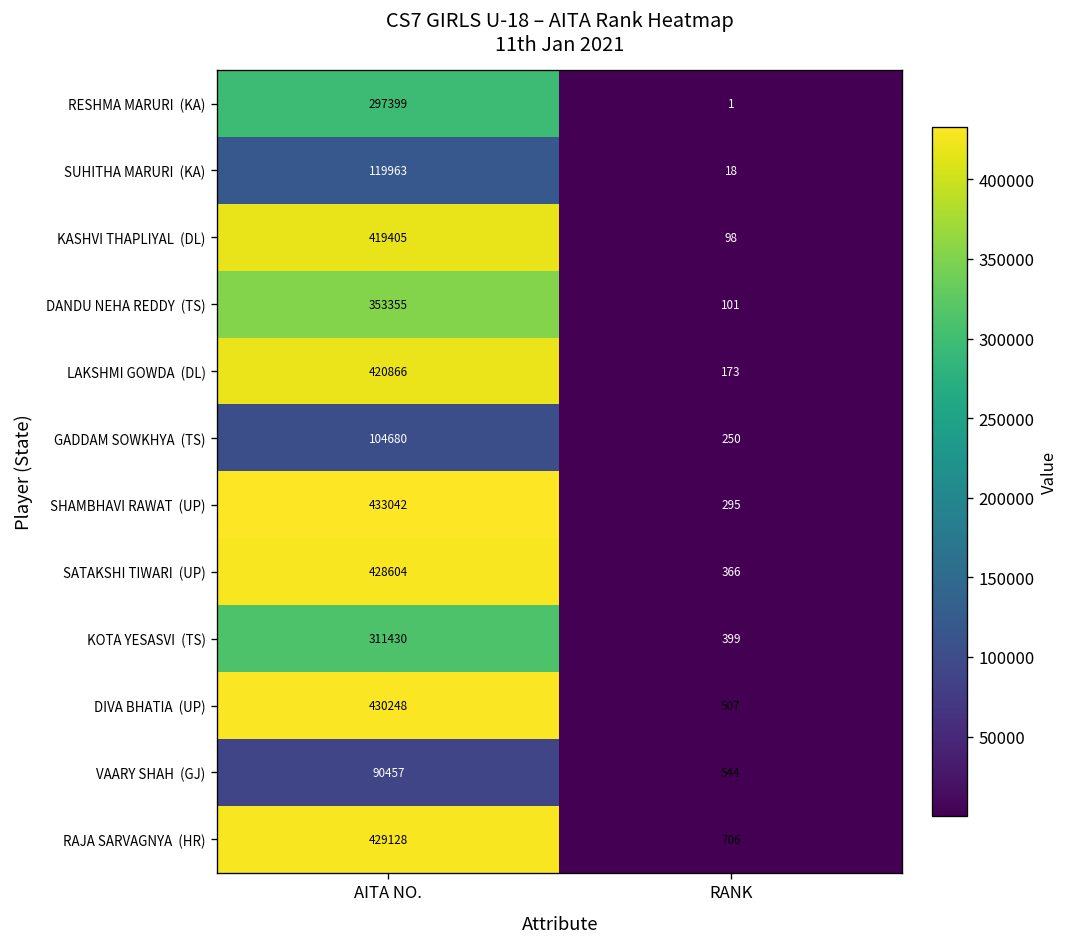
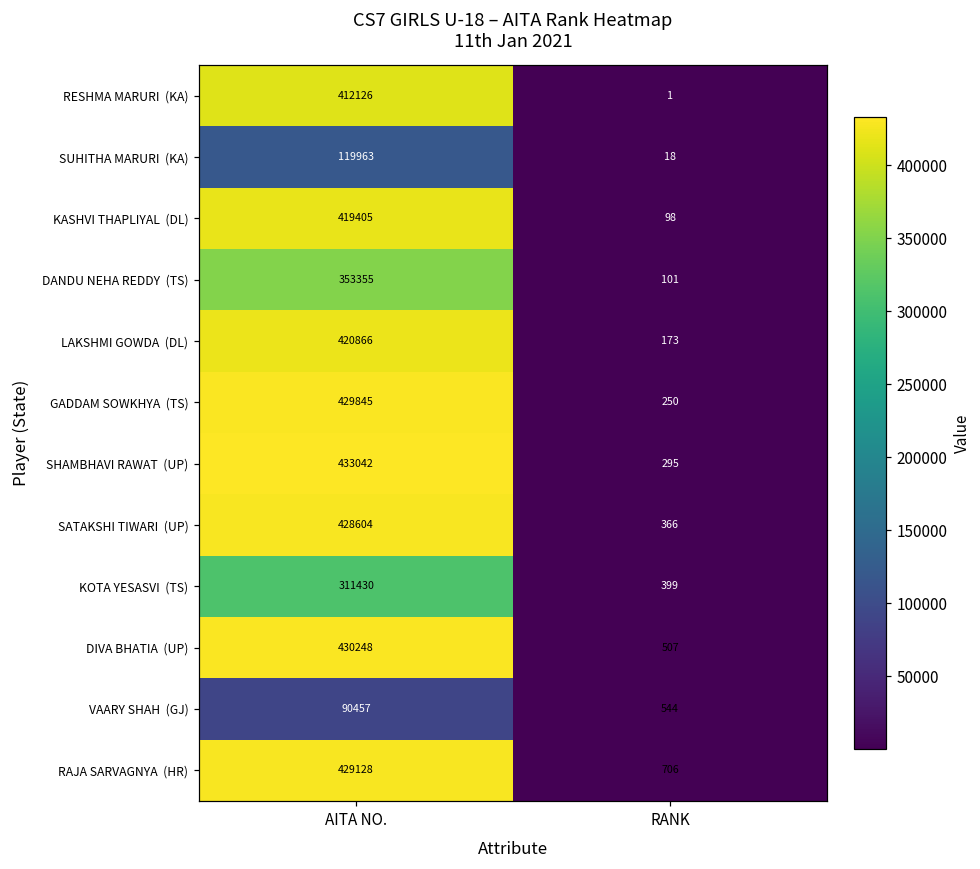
RESHMA MARURI (KA), AITA NO.: 297399 -> 412126
GADDAM SOWKHYA (TS), AITA NO.: 104680 -> 429845
